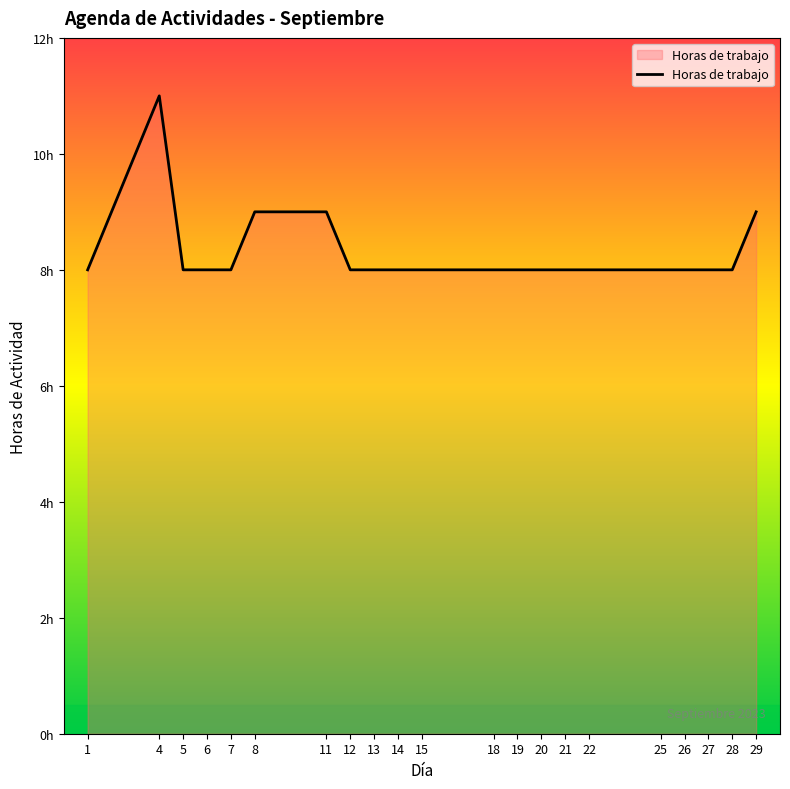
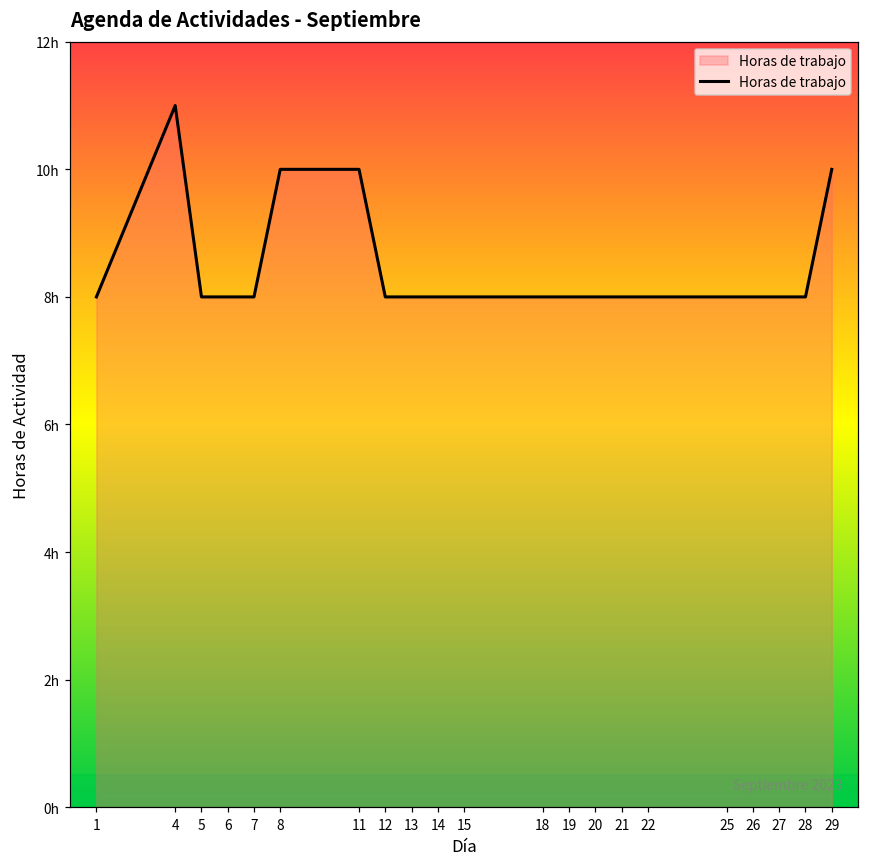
8: 9h -> 10h
11: 9h -> 10h
29: 9h -> 10h
